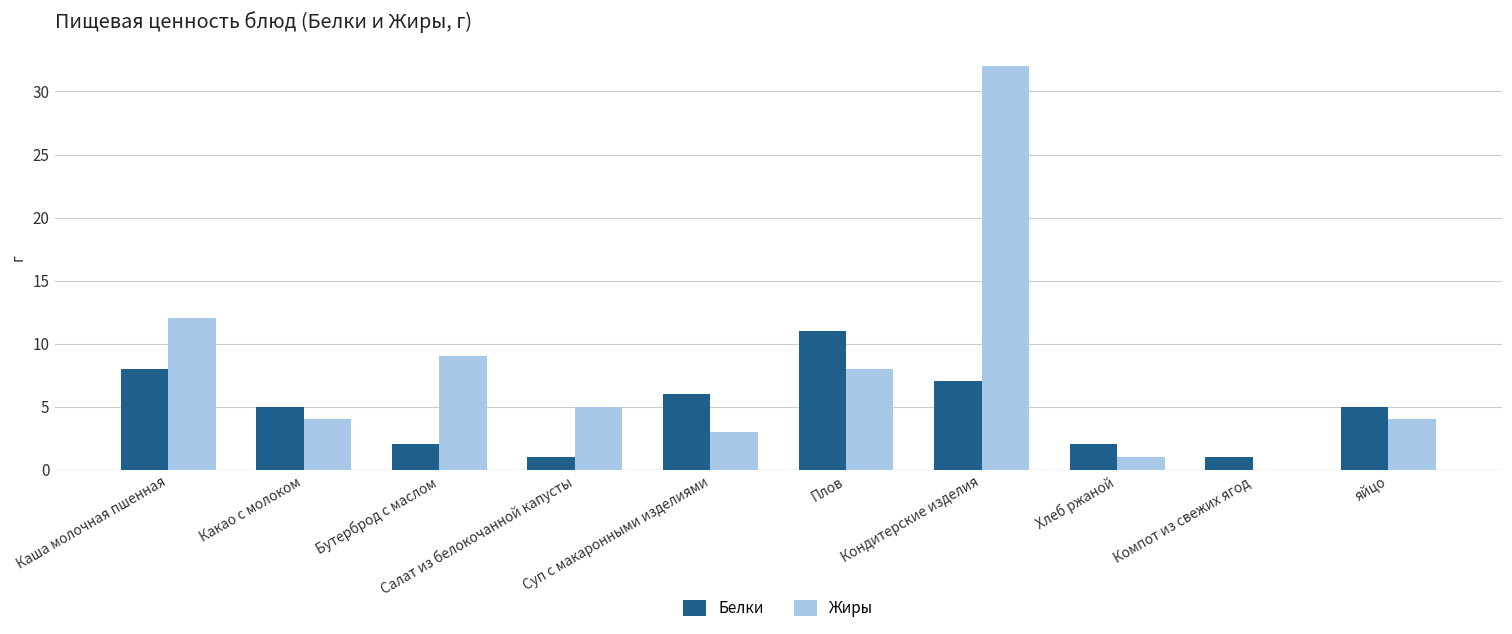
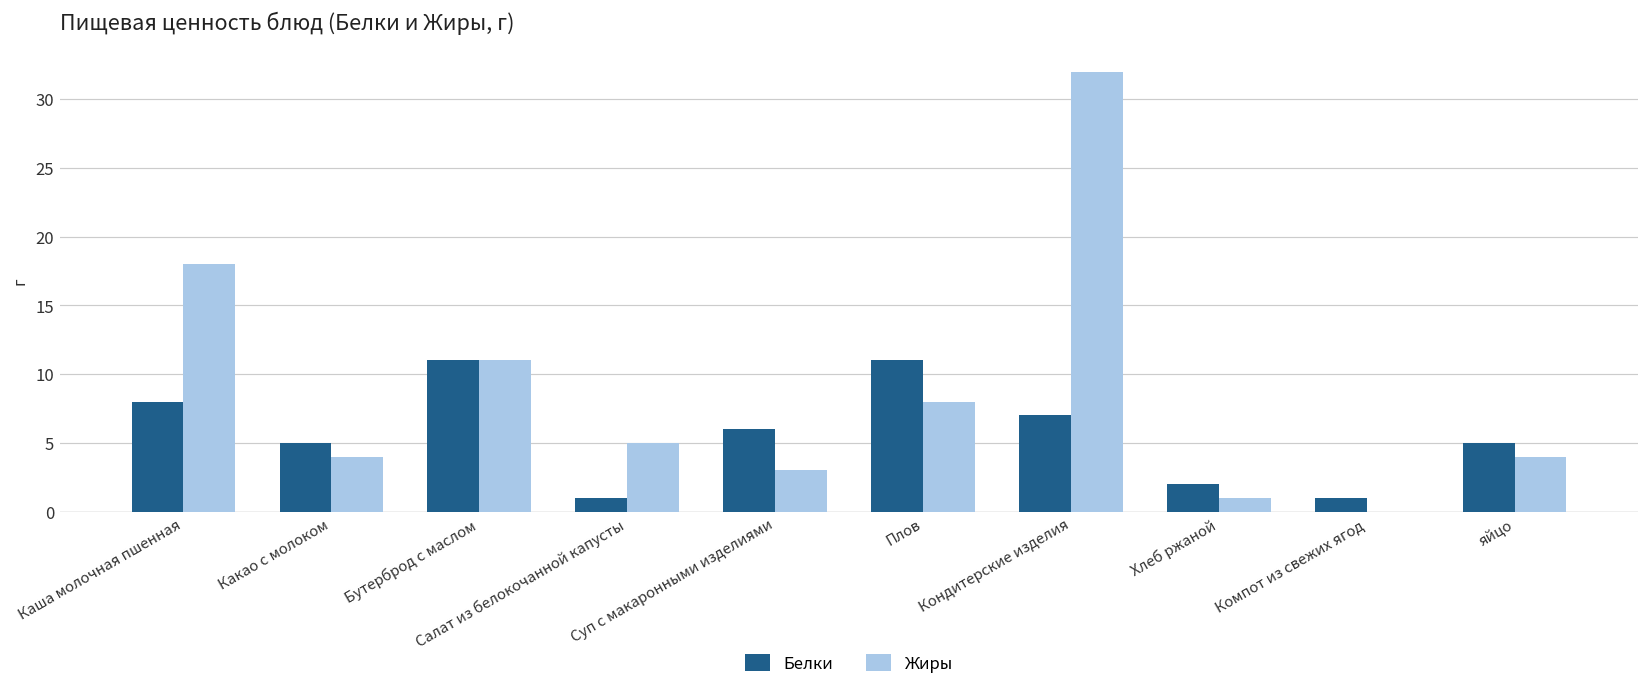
Жиры, Каша молочная пшенная: 12 -> 18
Белки, Бутерброд с маслом: 2 -> 11
Жиры, Бутерброд с маслом: 9 -> 11
